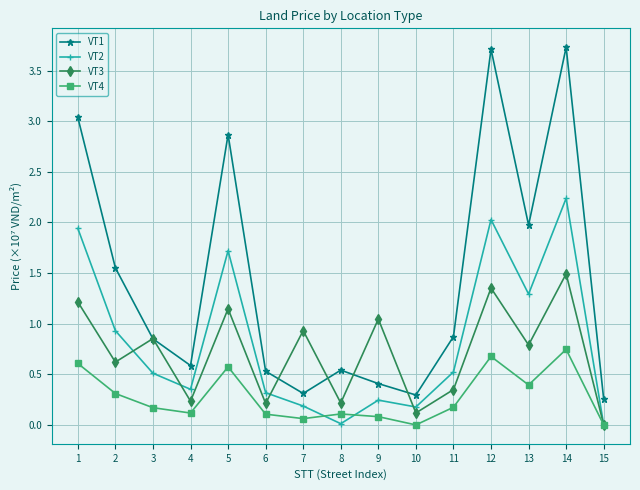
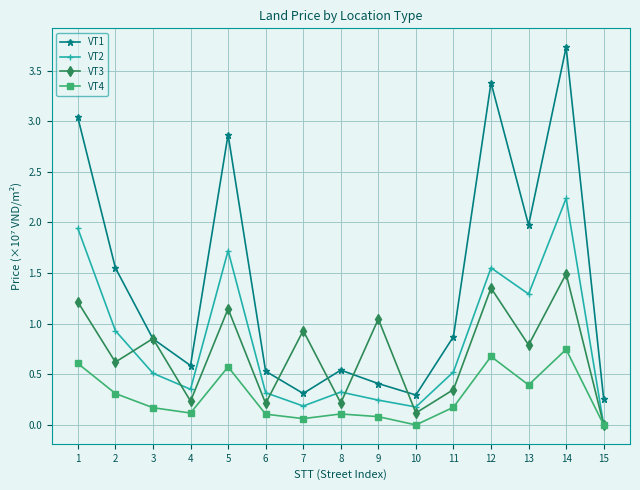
VT2, 8: 0.01 -> 0.32
VT1, 12: 3.71 -> 3.38
VT2, 12: 2.03 -> 1.55
